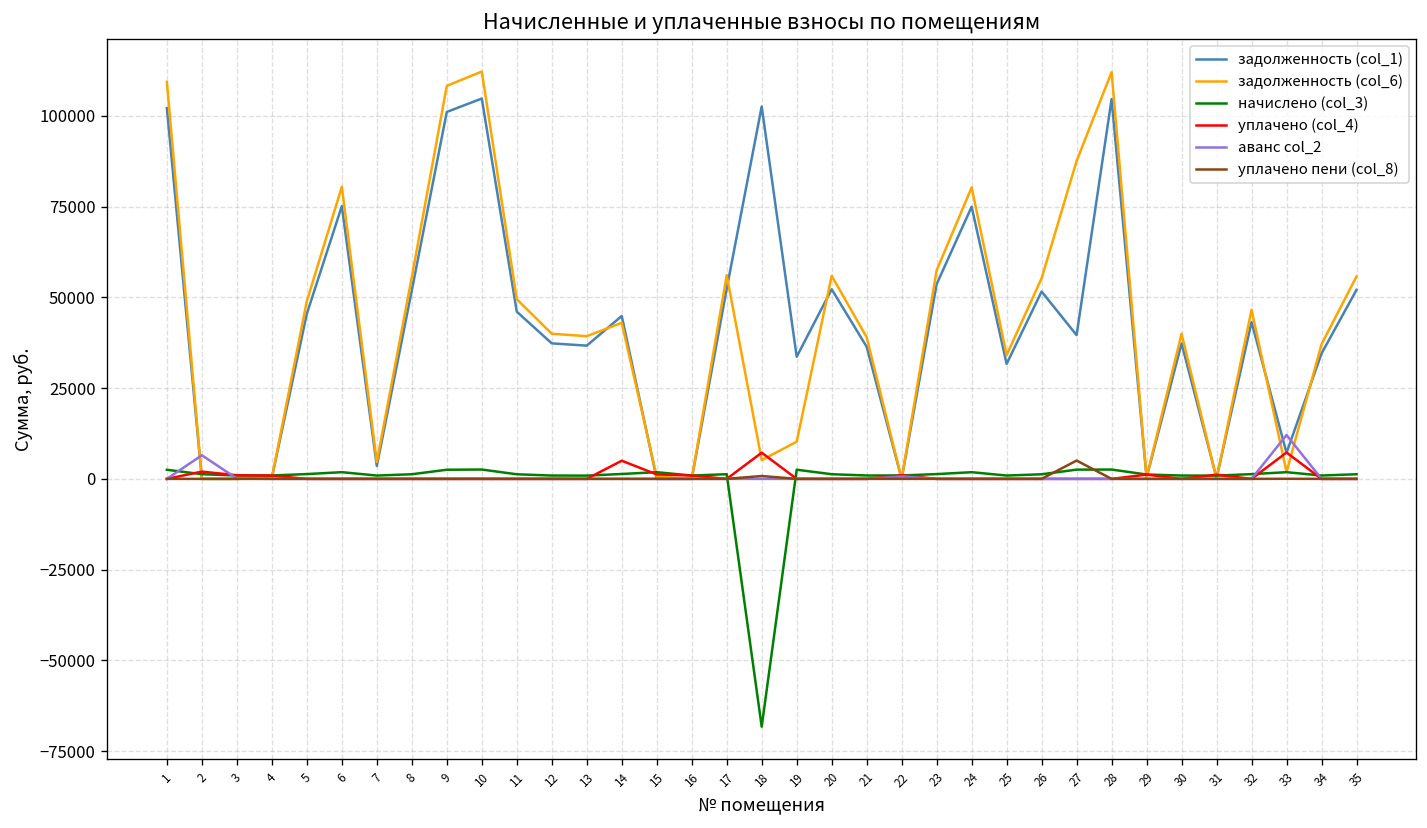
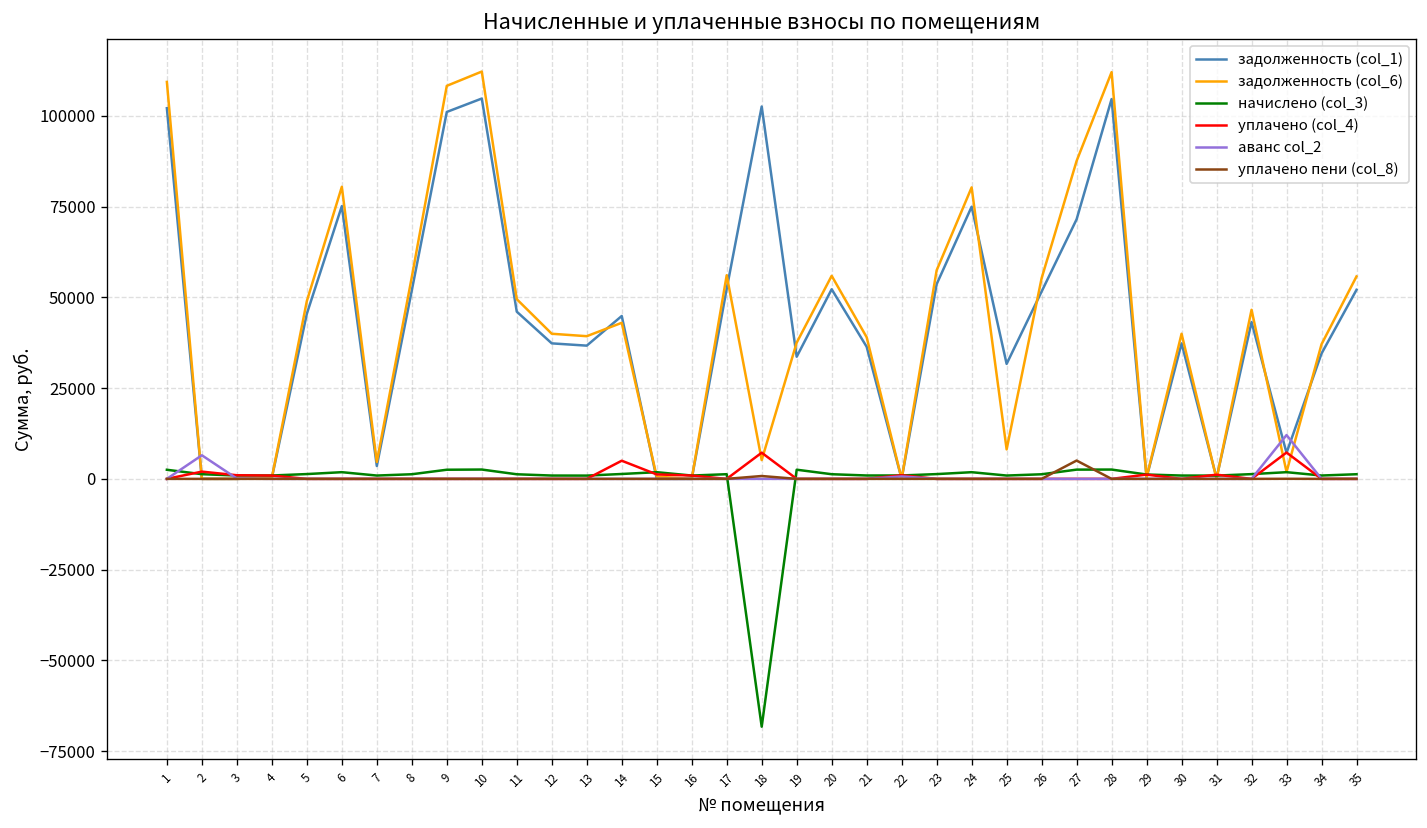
задолженность (col_6), 19: 10000 -> 38000
задолженность (col_6), 25: 34000 -> 8000
задолженность (col_1), 27: 40000 -> 71000
